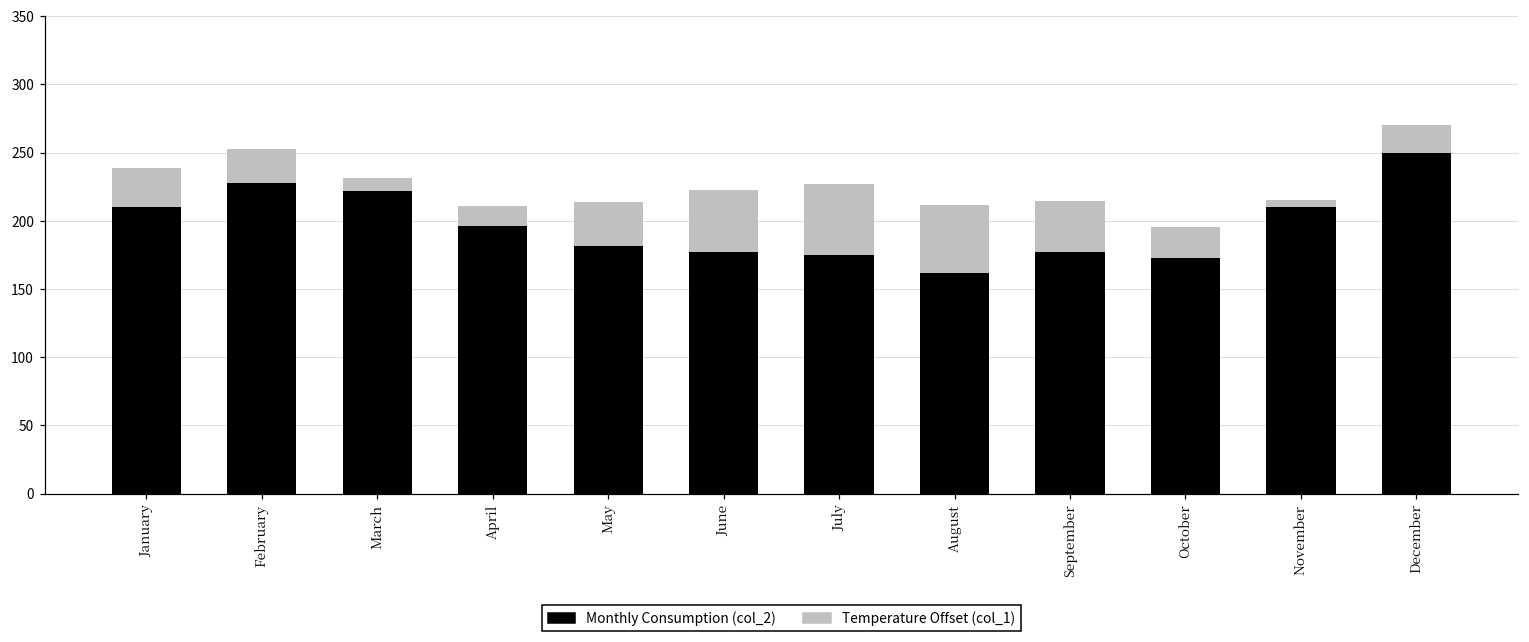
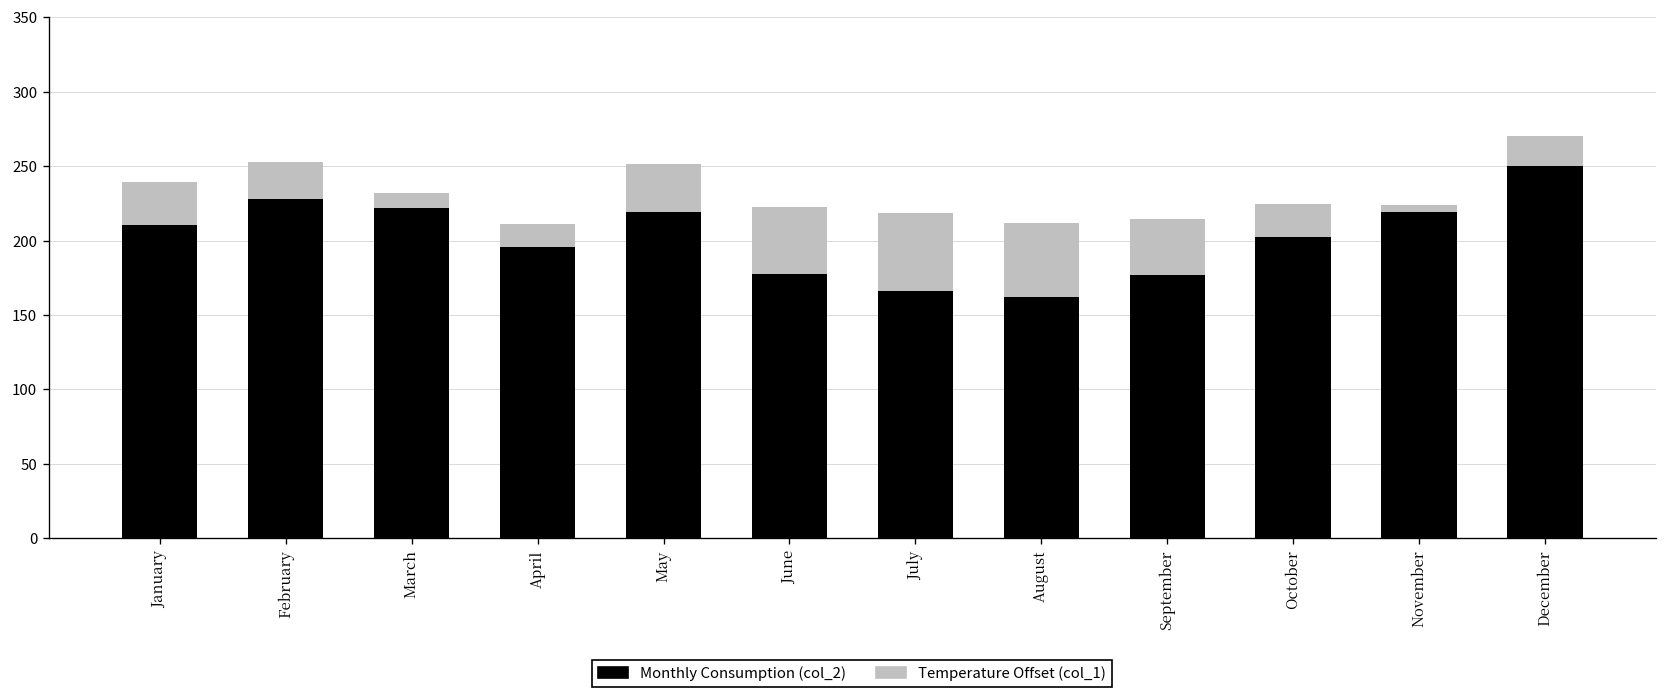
Monthly Consumption (col_2), May: 181 -> 219
Monthly Consumption (col_2), July: 175 -> 166
Monthly Consumption (col_2), October: 173 -> 202
Monthly Consumption (col_2), November: 210 -> 219
